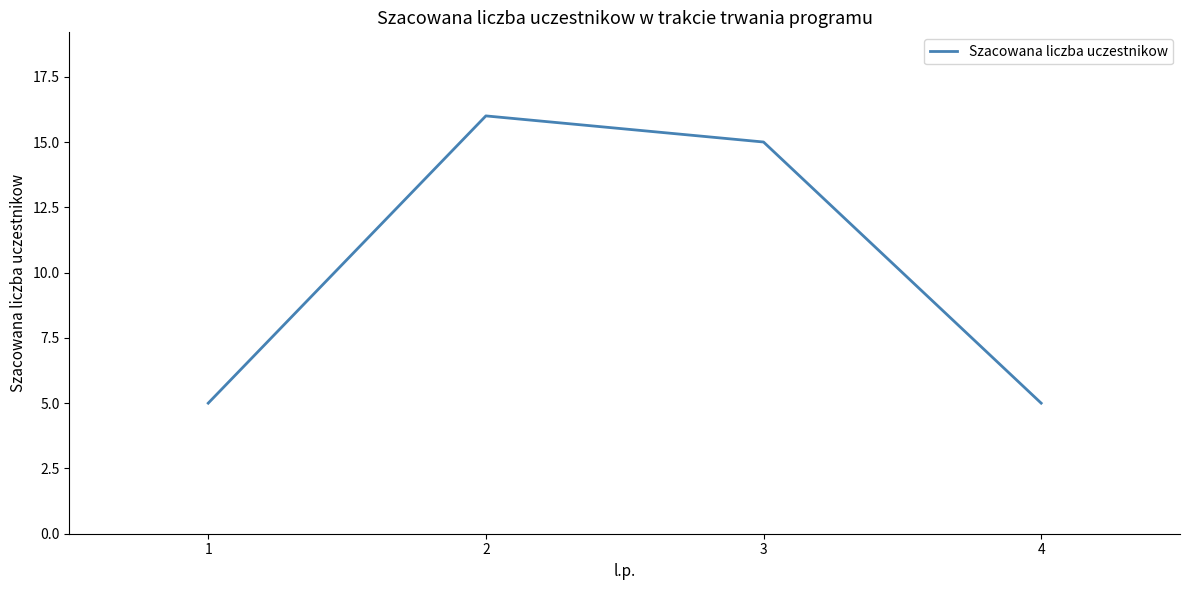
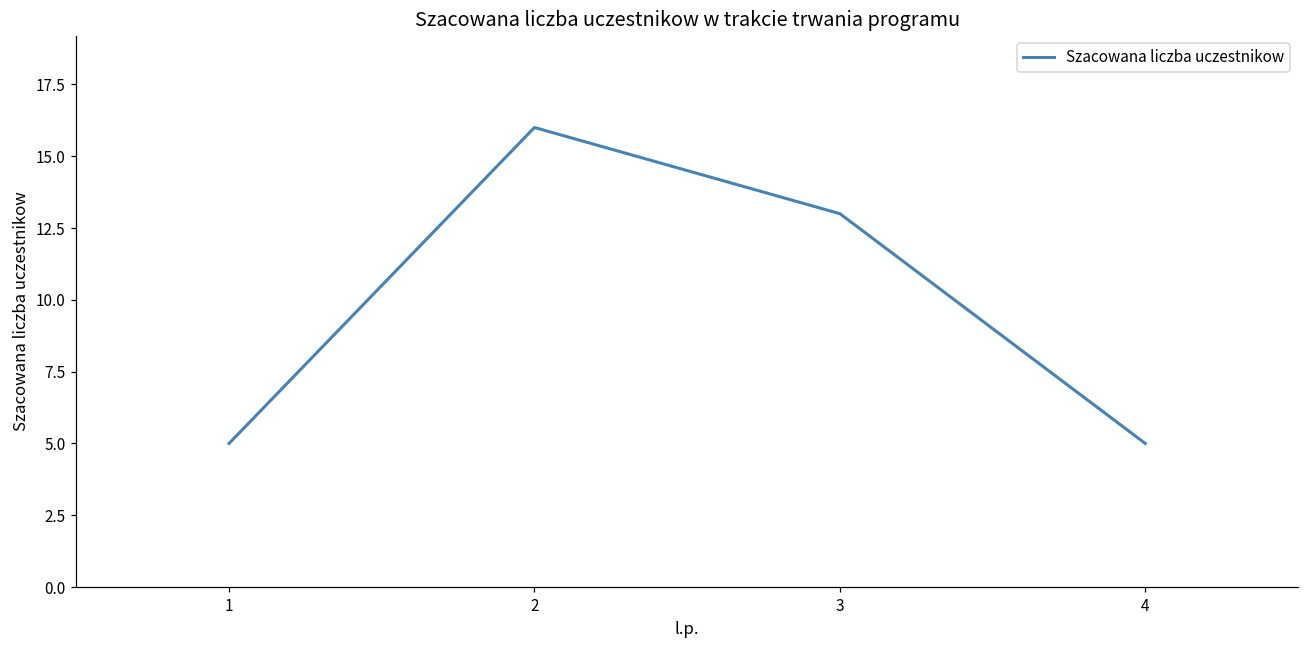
3: 15 -> 13
